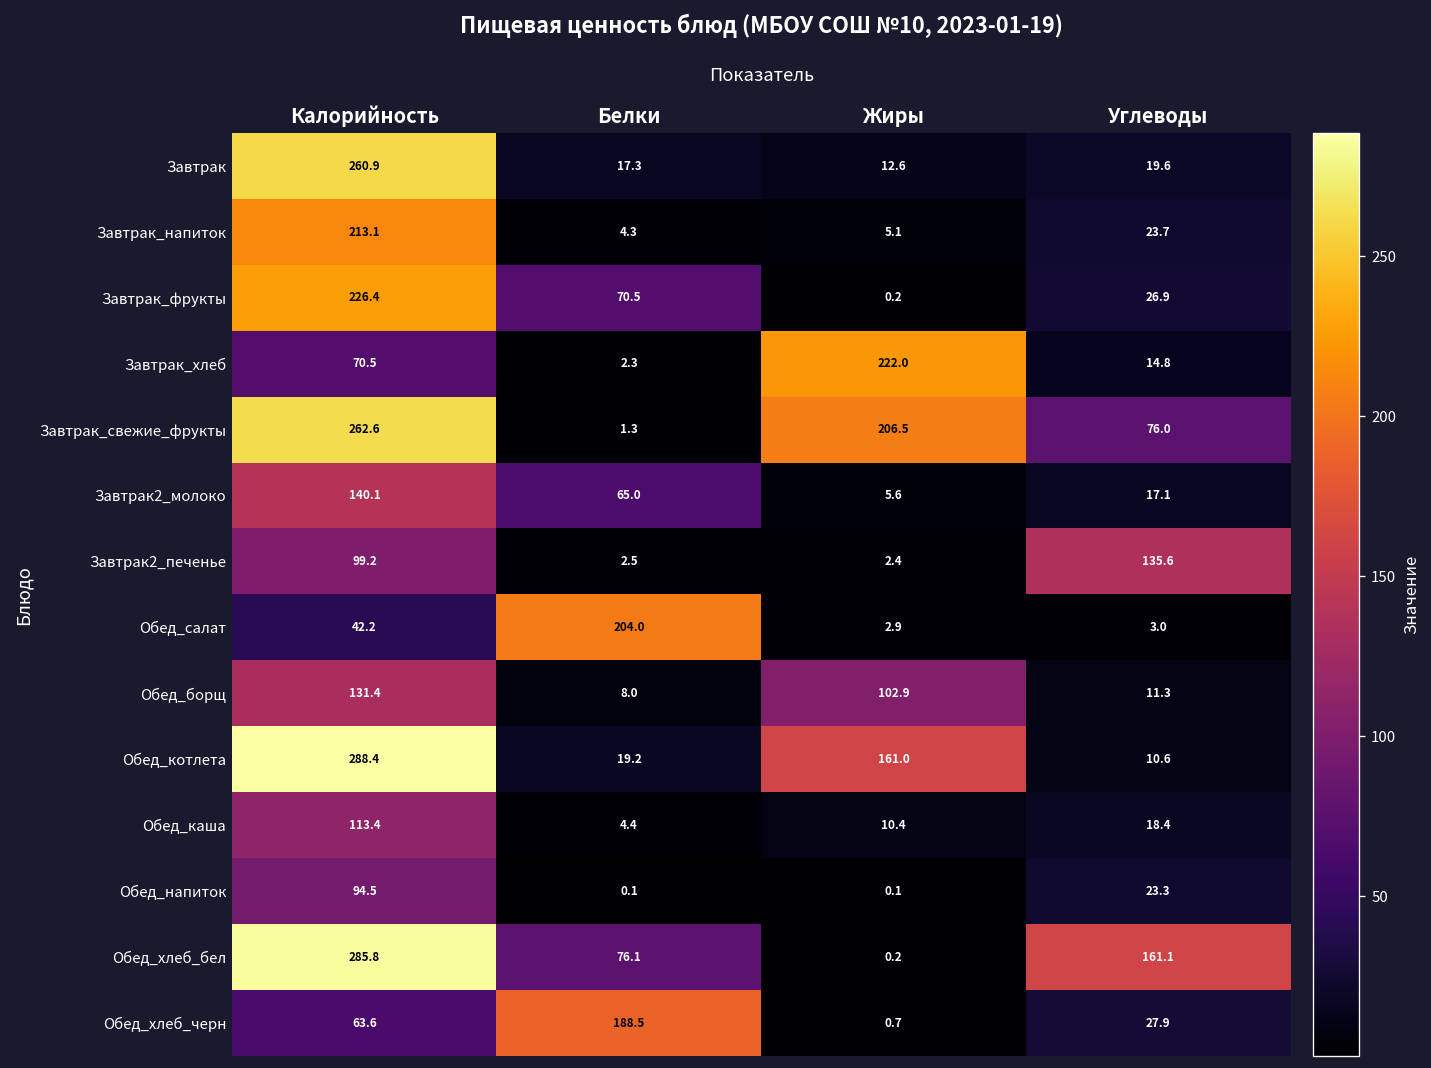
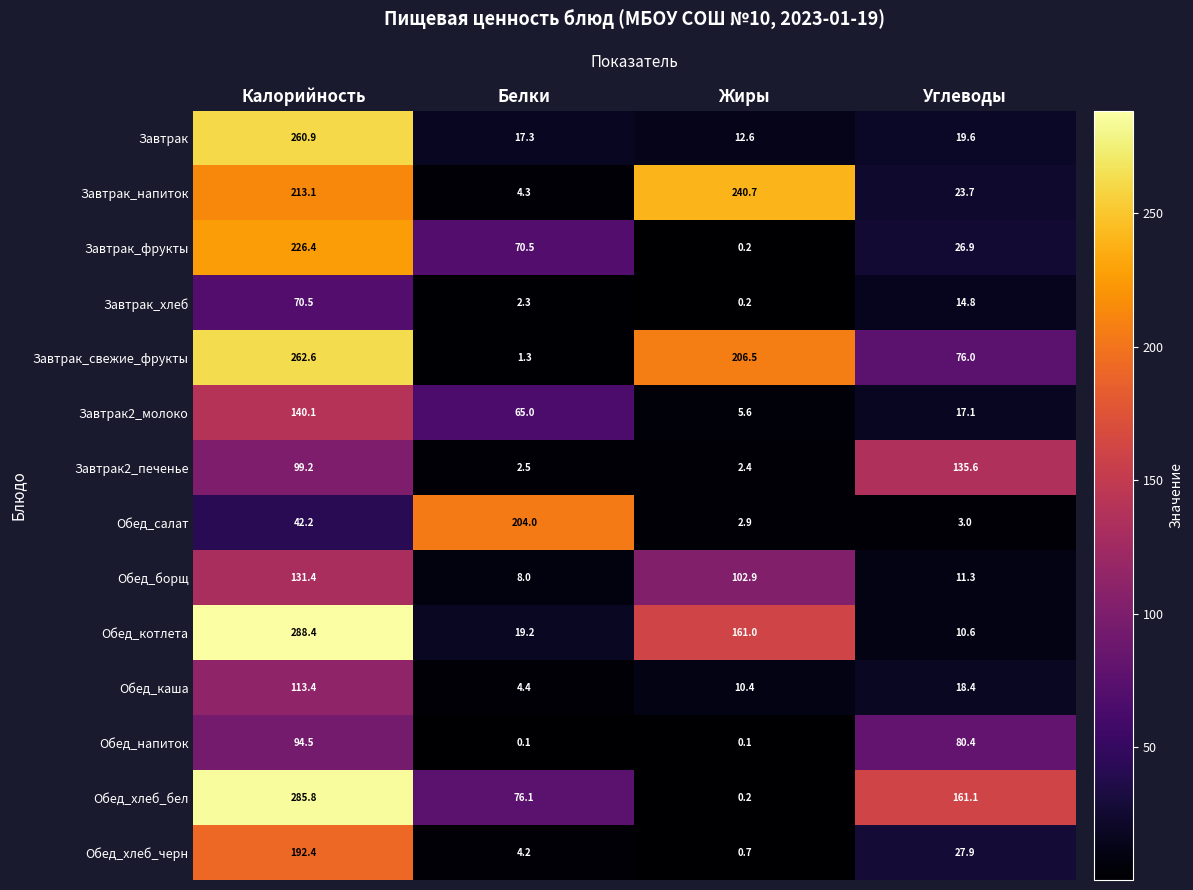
Завтрак_напиток, Жиры: 5.1 -> 240.7
Завтрак_хлеб, Жиры: 222.0 -> 0.2
Обед_напиток, Углеводы: 23.3 -> 80.4
Обед_хлеб_черн, Калорийность: 63.6 -> 192.4
Обед_хлеб_черн, Белки: 188.5 -> 4.2
